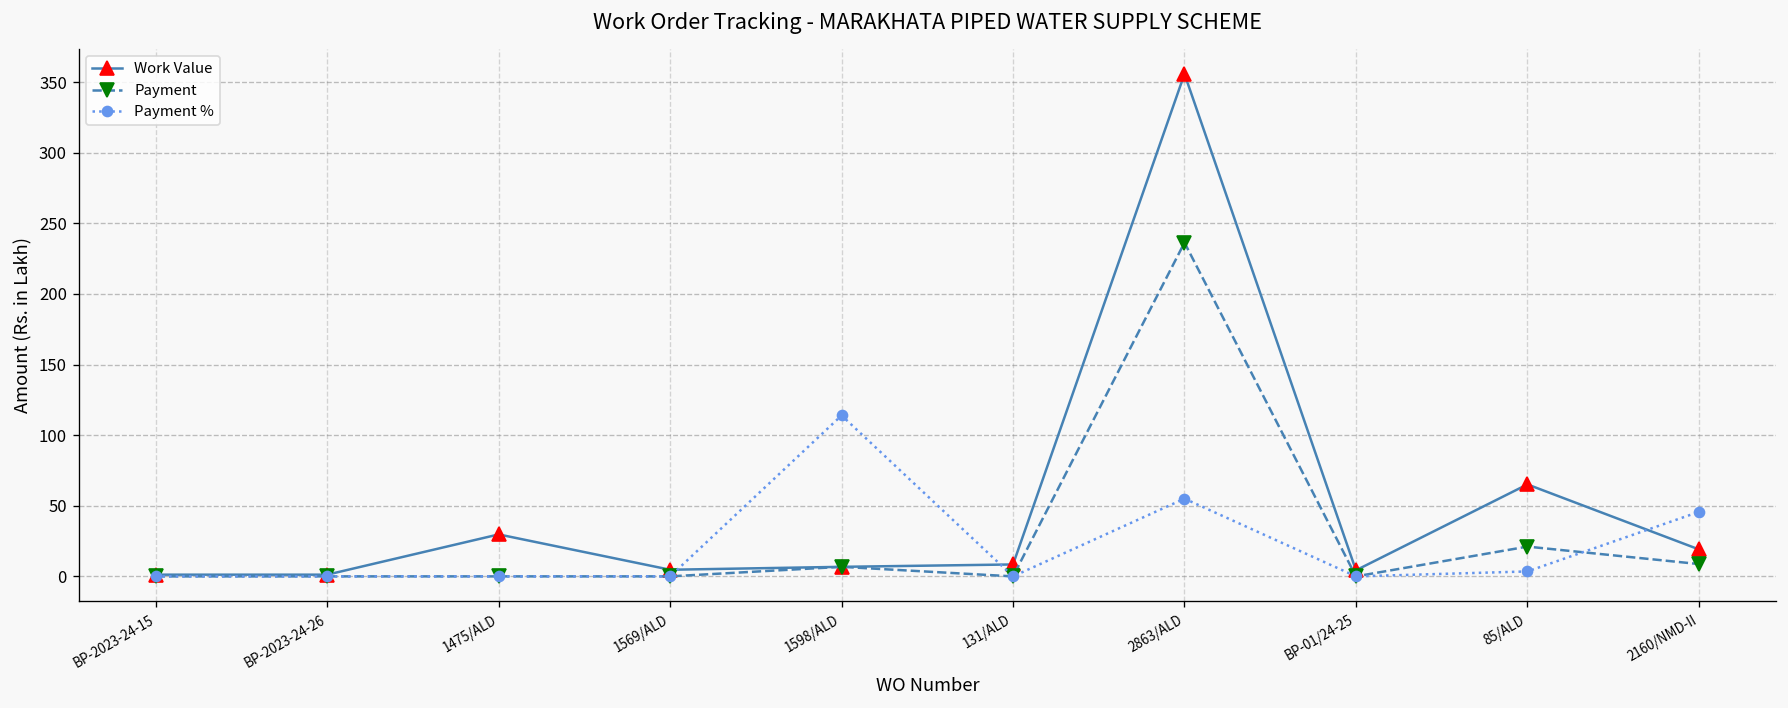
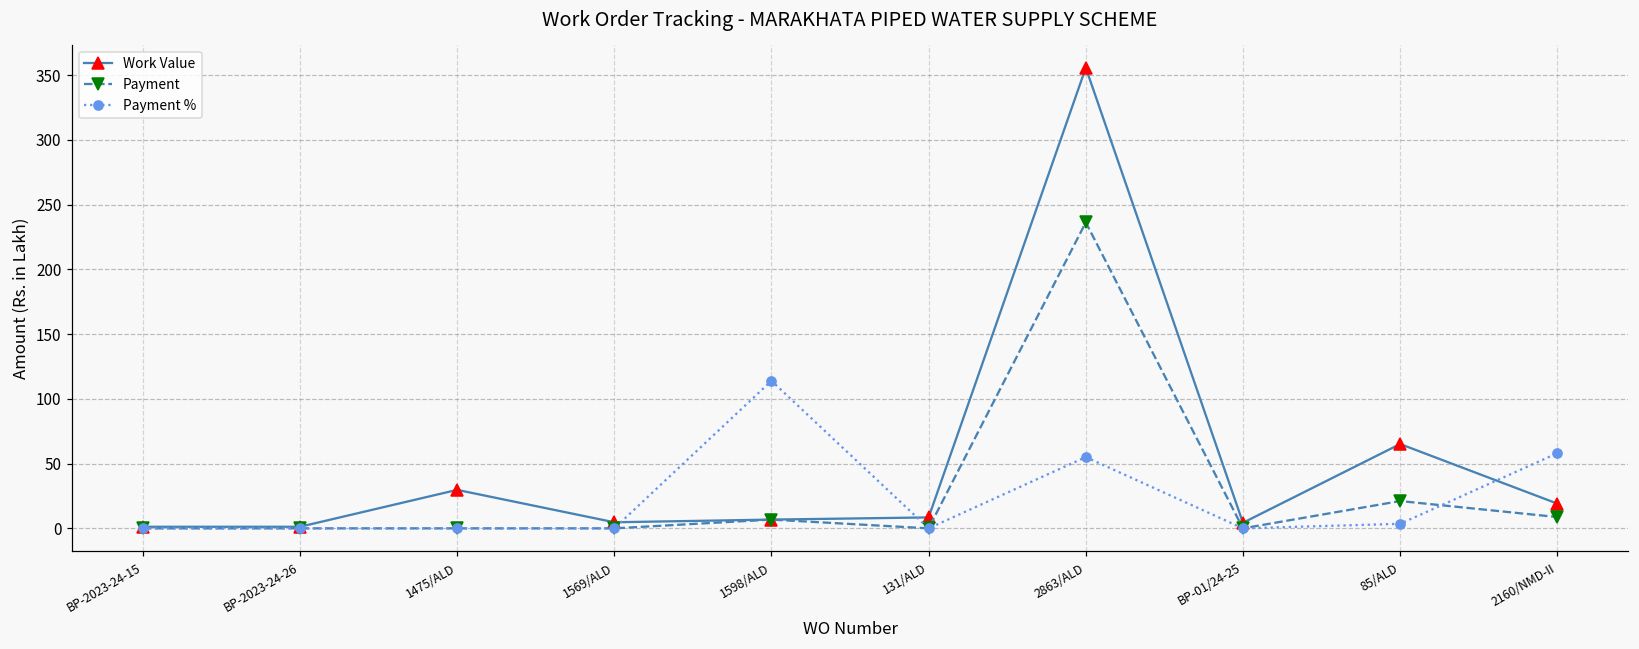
Payment %, 2160/NMD-II: 46 -> 58
